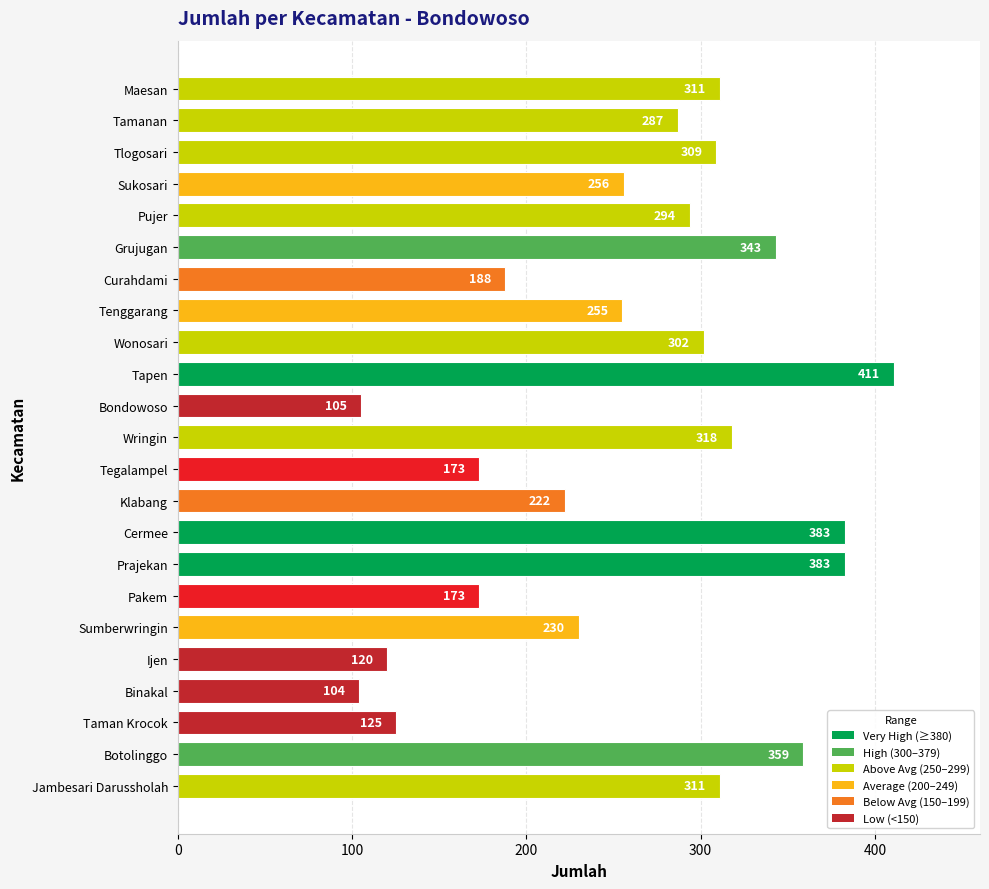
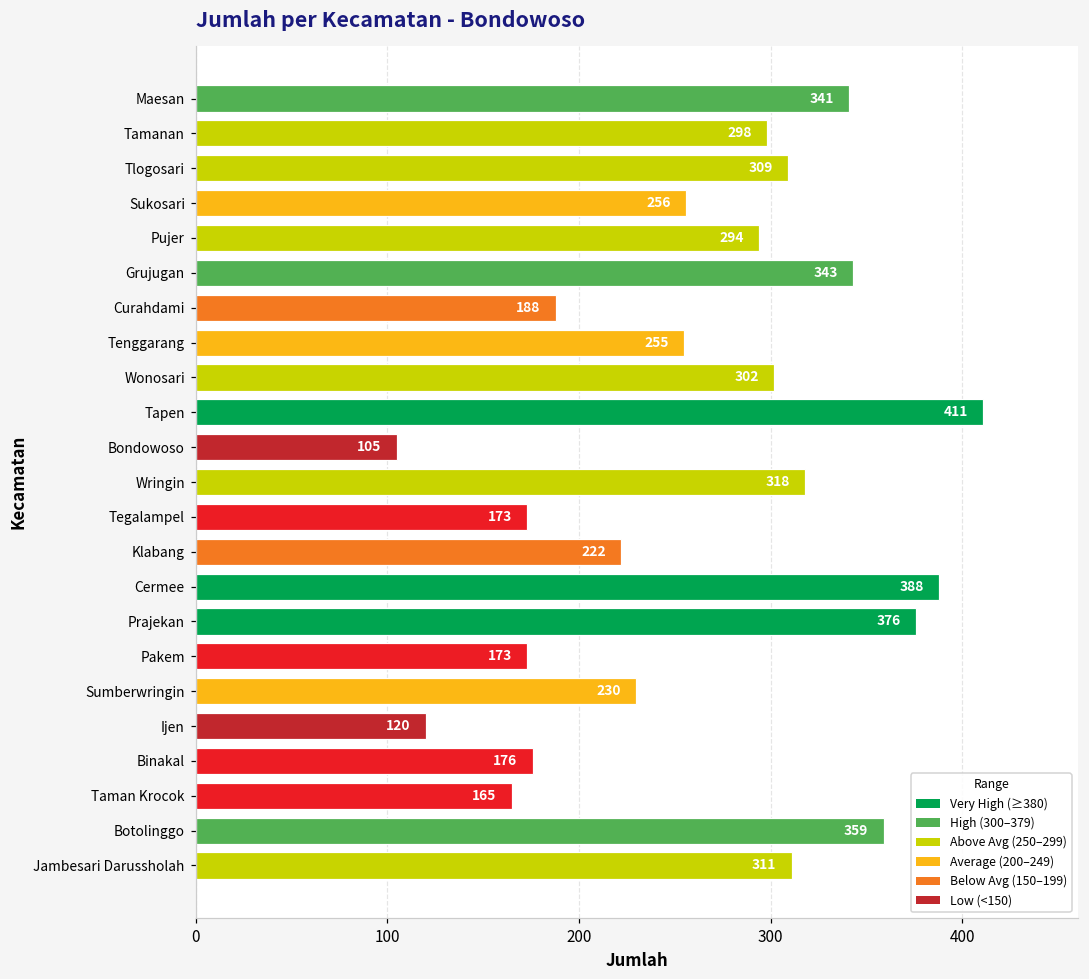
Maesan: 311 -> 341
Tamanan: 287 -> 298
Cermee: 383 -> 388
Prajekan: 383 -> 376
Binakal: 104 -> 176
Taman Krocok: 125 -> 165
